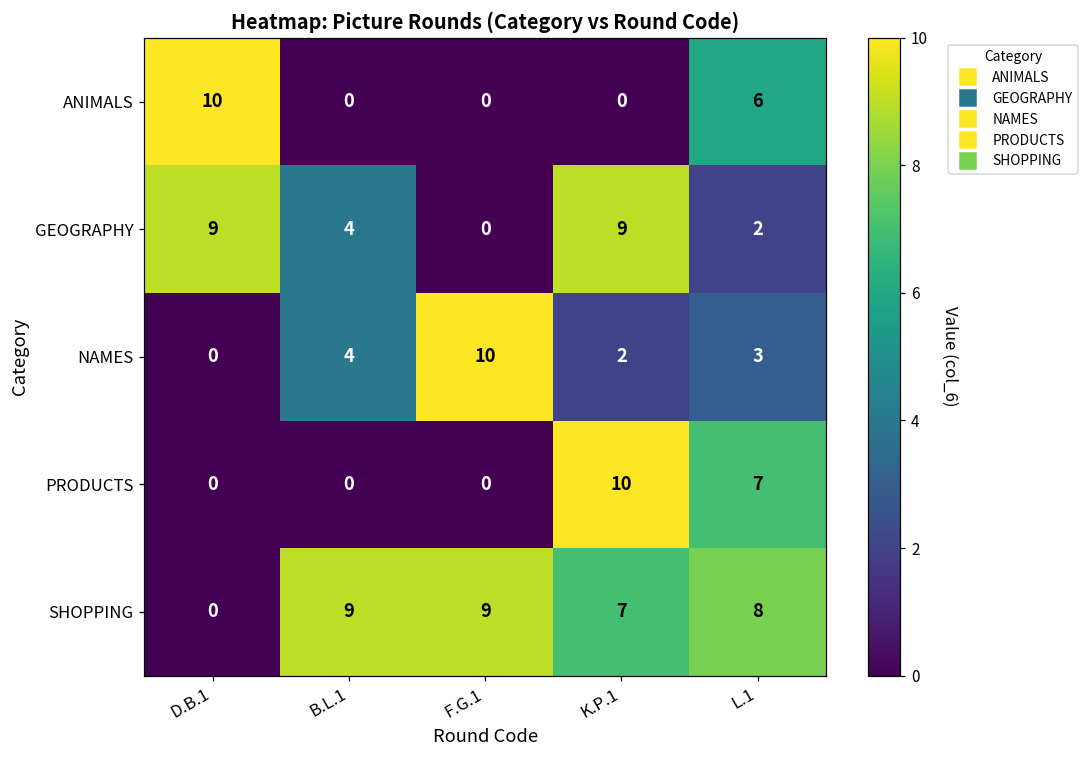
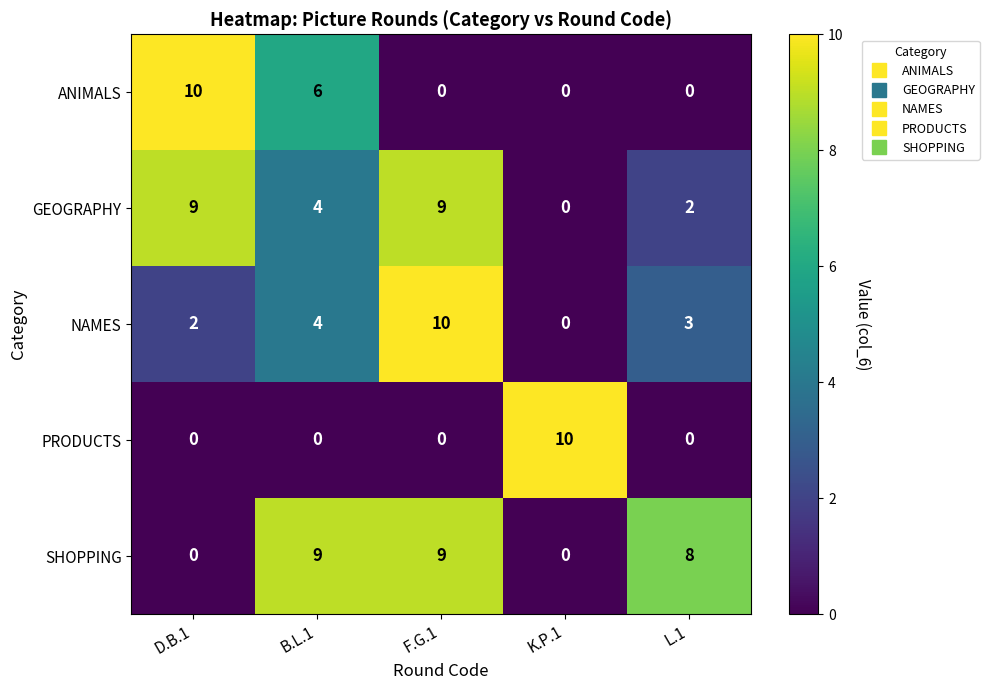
ANIMALS, B.L.1: 0 -> 6
ANIMALS, L.1: 6 -> 0
GEOGRAPHY, F.G.1: 0 -> 9
GEOGRAPHY, K.P.1: 9 -> 0
NAMES, D.B.1: 0 -> 2
NAMES, K.P.1: 2 -> 0
PRODUCTS, L.1: 7 -> 0
SHOPPING, K.P.1: 7 -> 0
